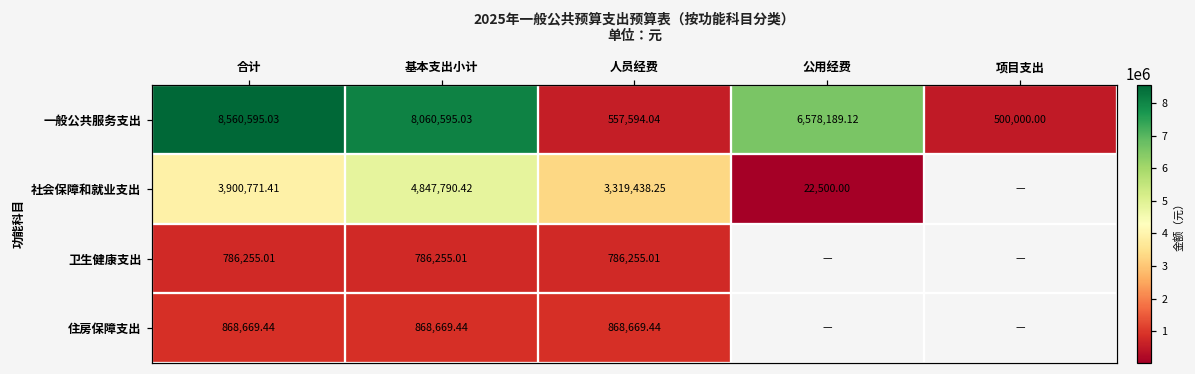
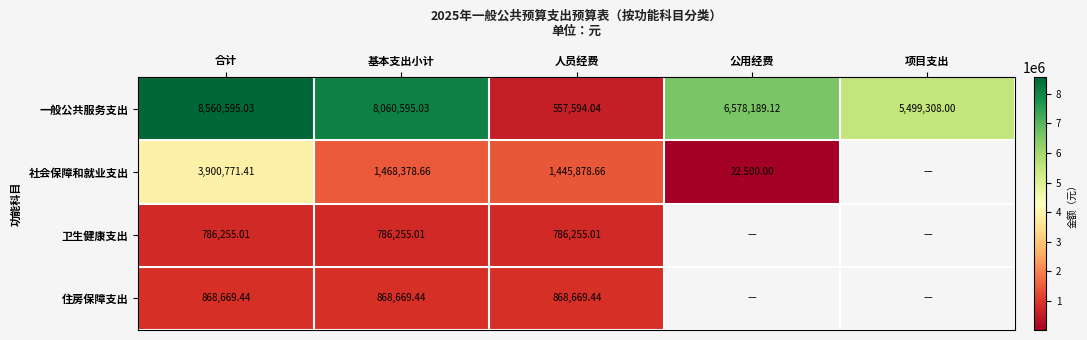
一般公共服务支出, 项目支出: 500,000.00 -> 5,499,308.00
社会保障和就业支出, 基本支出小计: 4,847,790.42 -> 1,468,378.66
社会保障和就业支出, 人员经费: 3,319,438.25 -> 1,445,878.66
